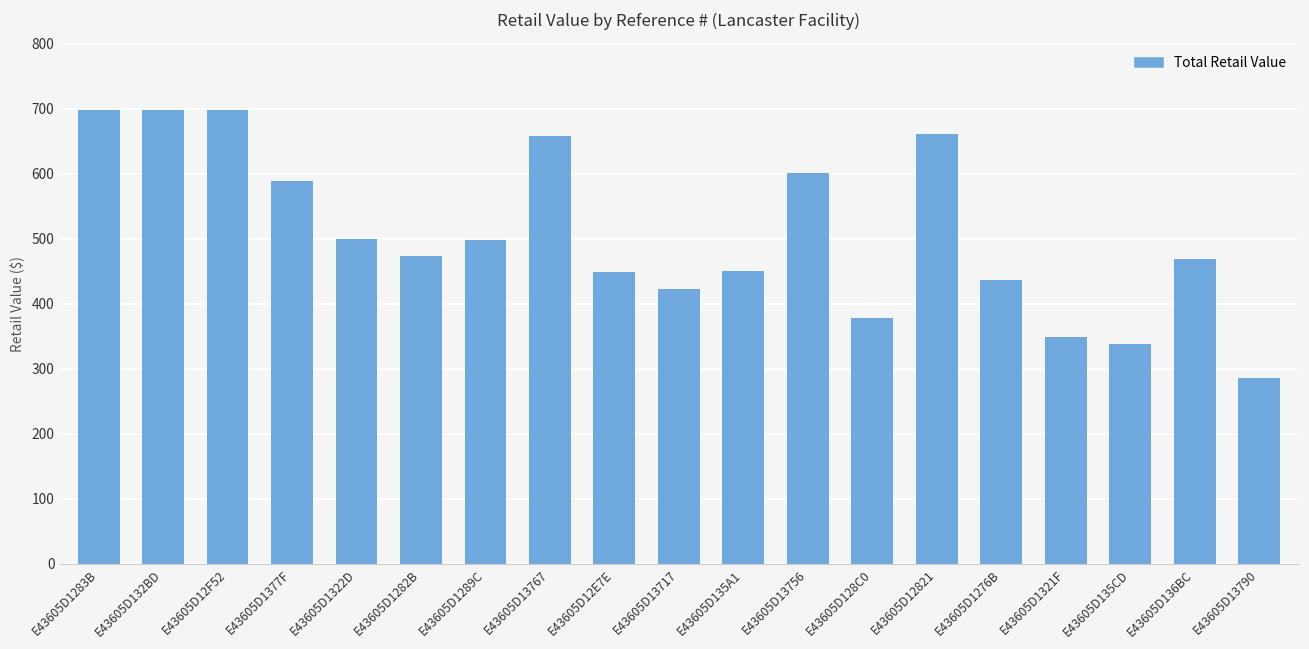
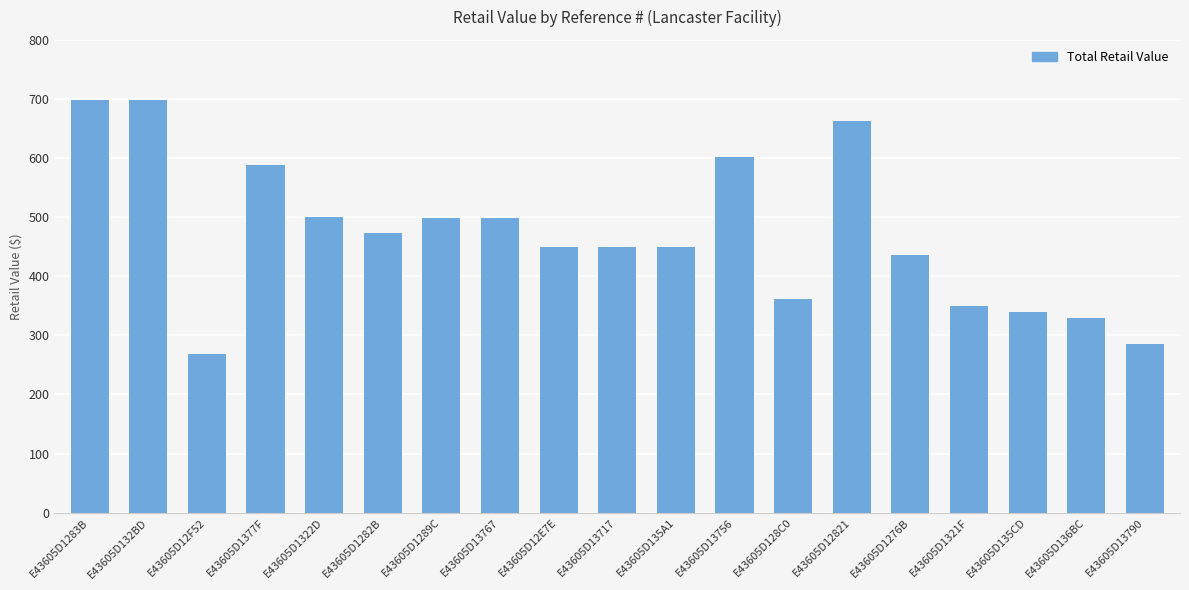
E43605D12F52: 700 -> 270
E43605D13767: 660 -> 500
E43605D13717: 420 -> 450
E43605D128C0: 380 -> 360
E43605D136BC: 470 -> 330
